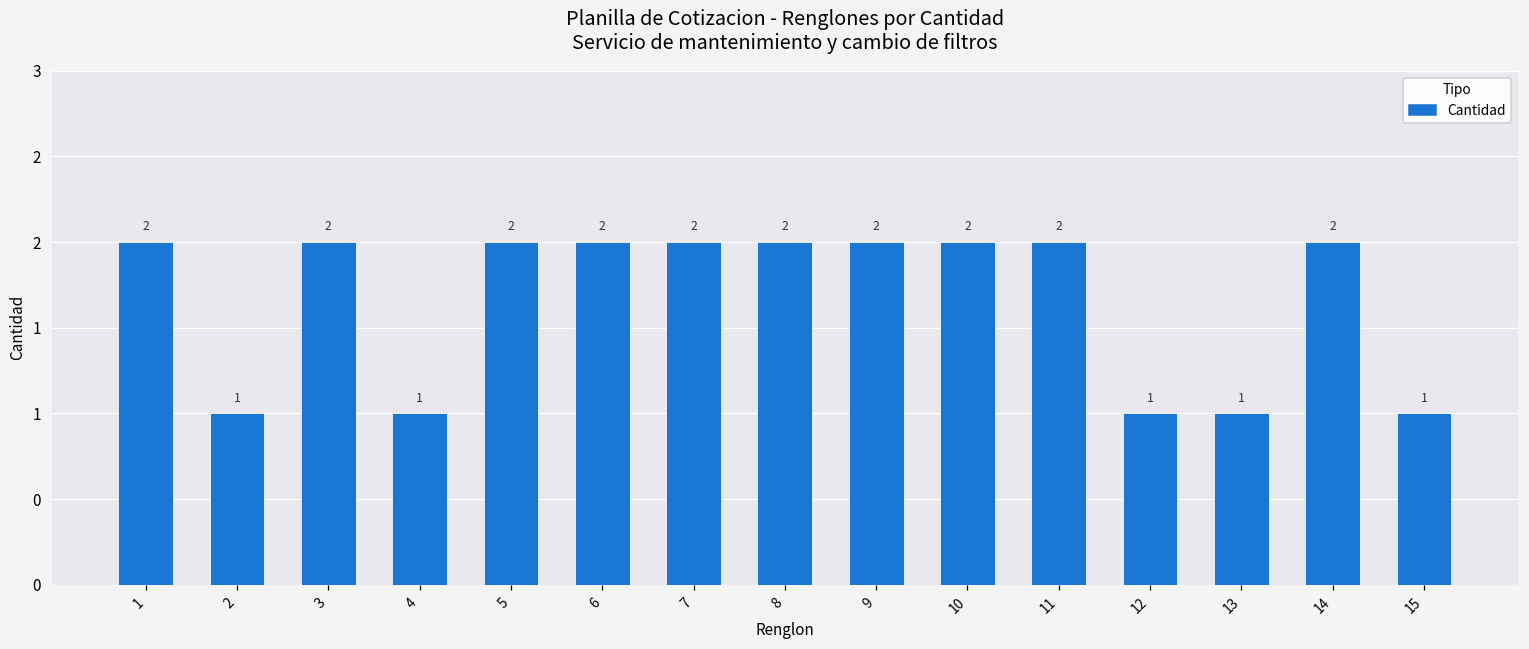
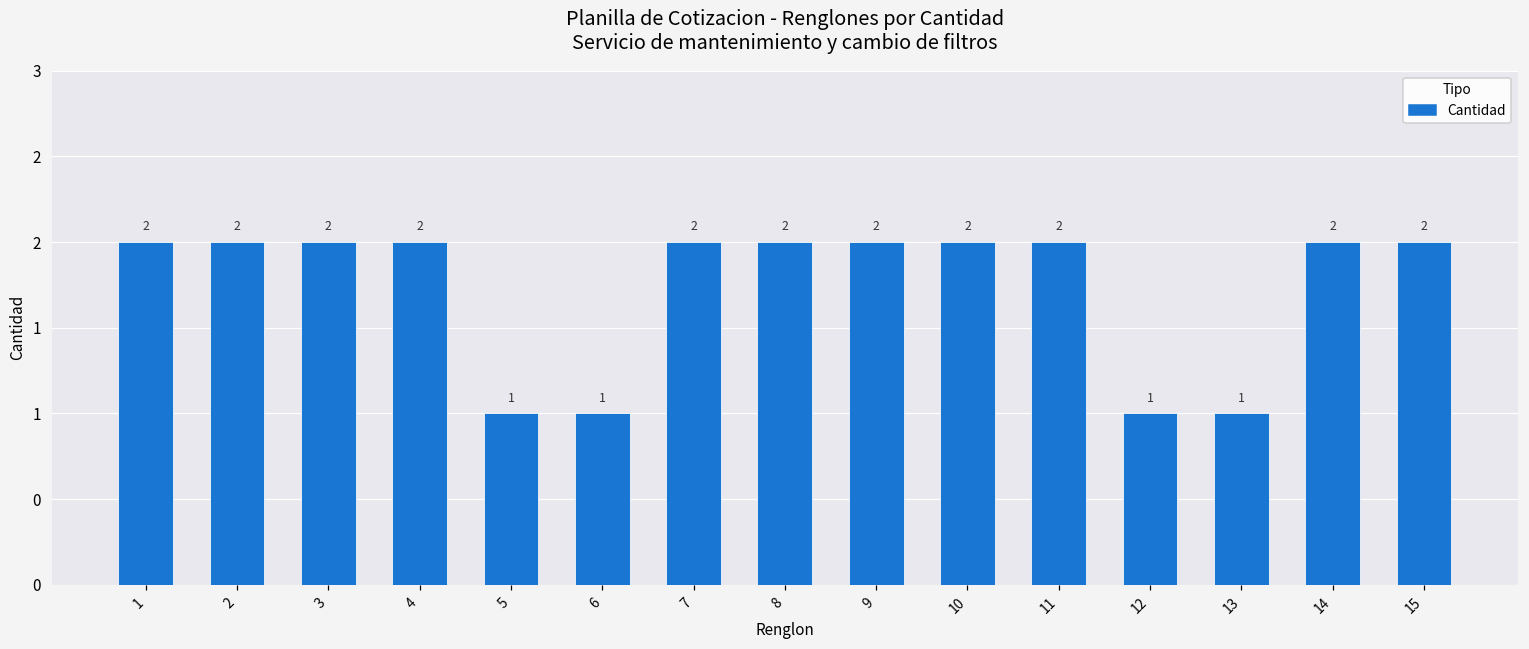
2: 1 -> 2
4: 1 -> 2
5: 2 -> 1
6: 2 -> 1
15: 1 -> 2
